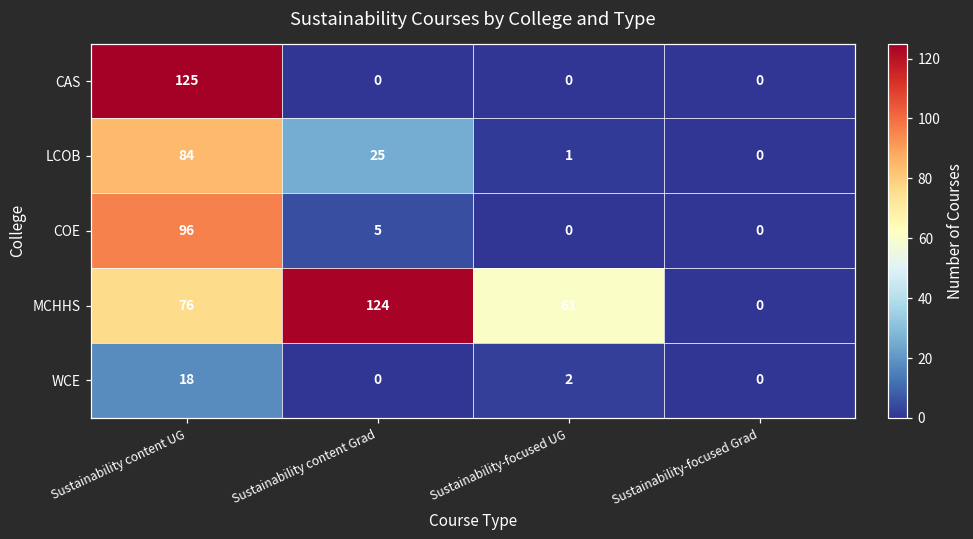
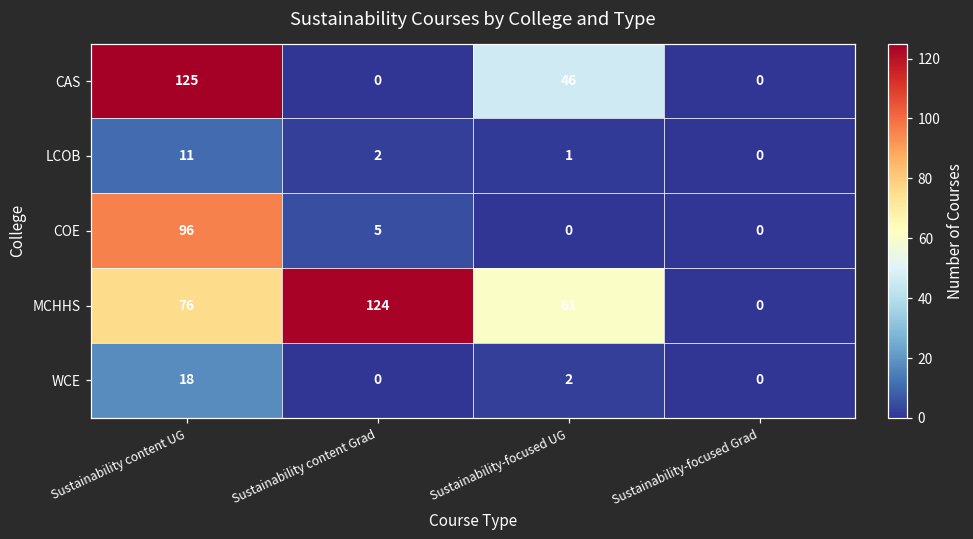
CAS, Sustainability-focused UG: 0 -> 46
LCOB, Sustainability content UG: 84 -> 11
LCOB, Sustainability content Grad: 25 -> 2
